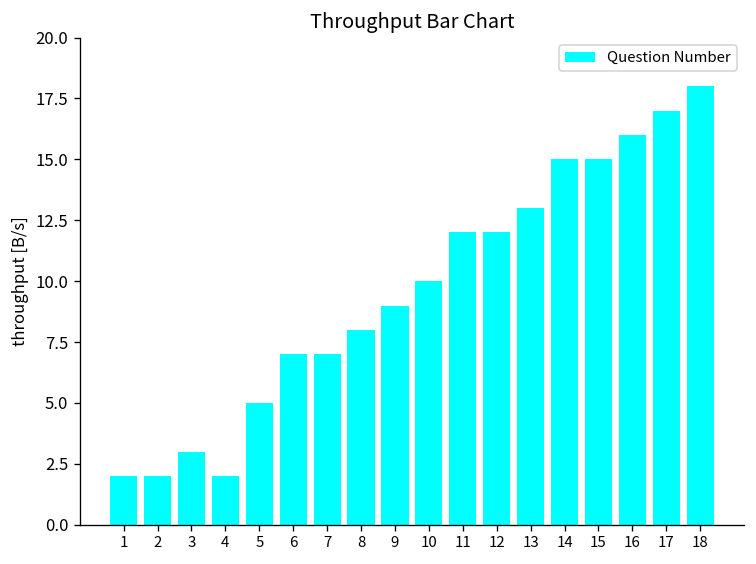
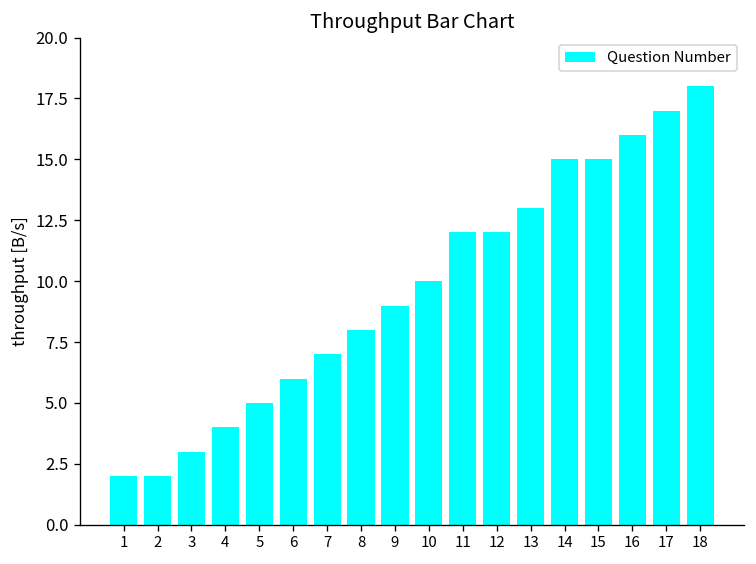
4: 2 -> 4
6: 7 -> 6
